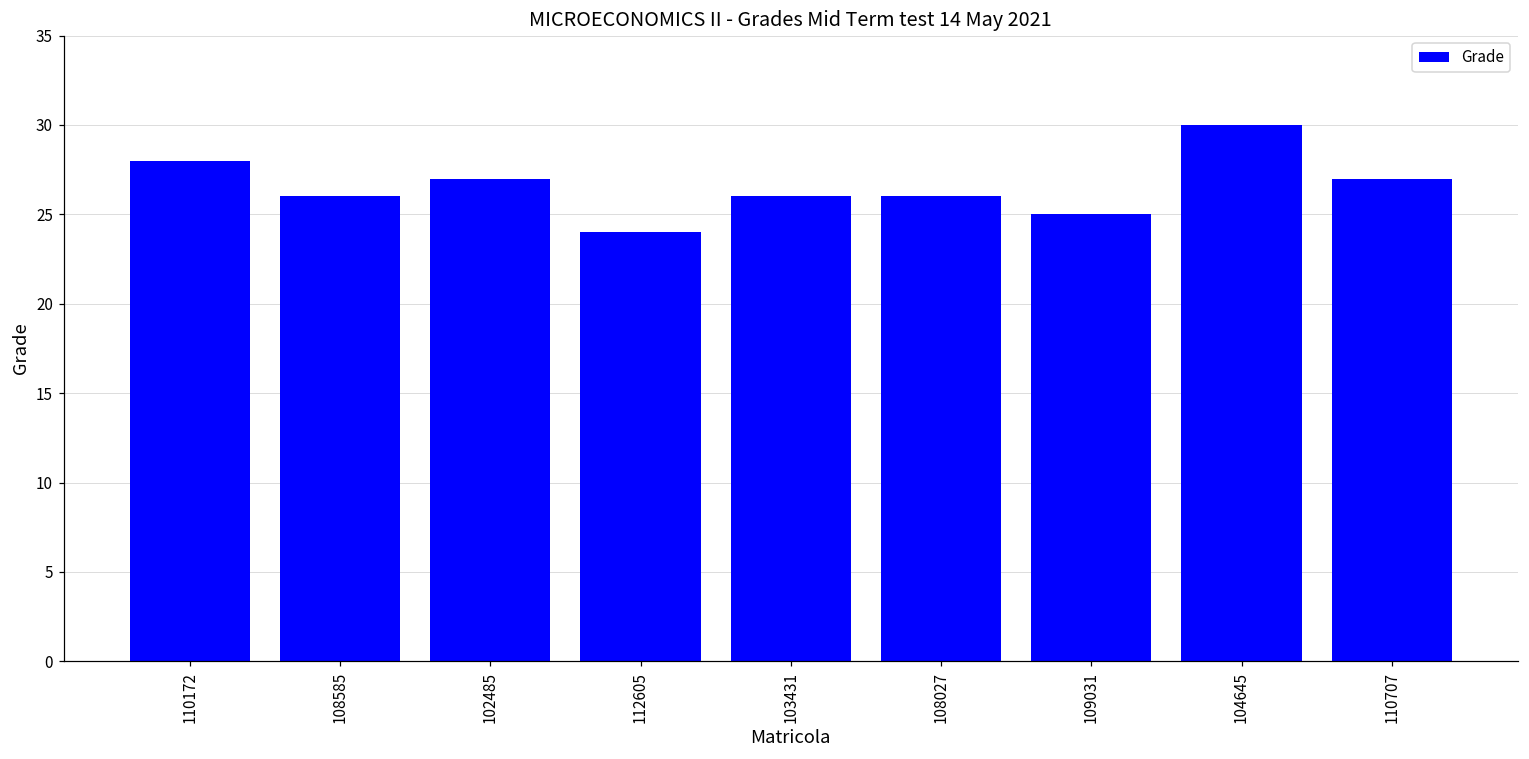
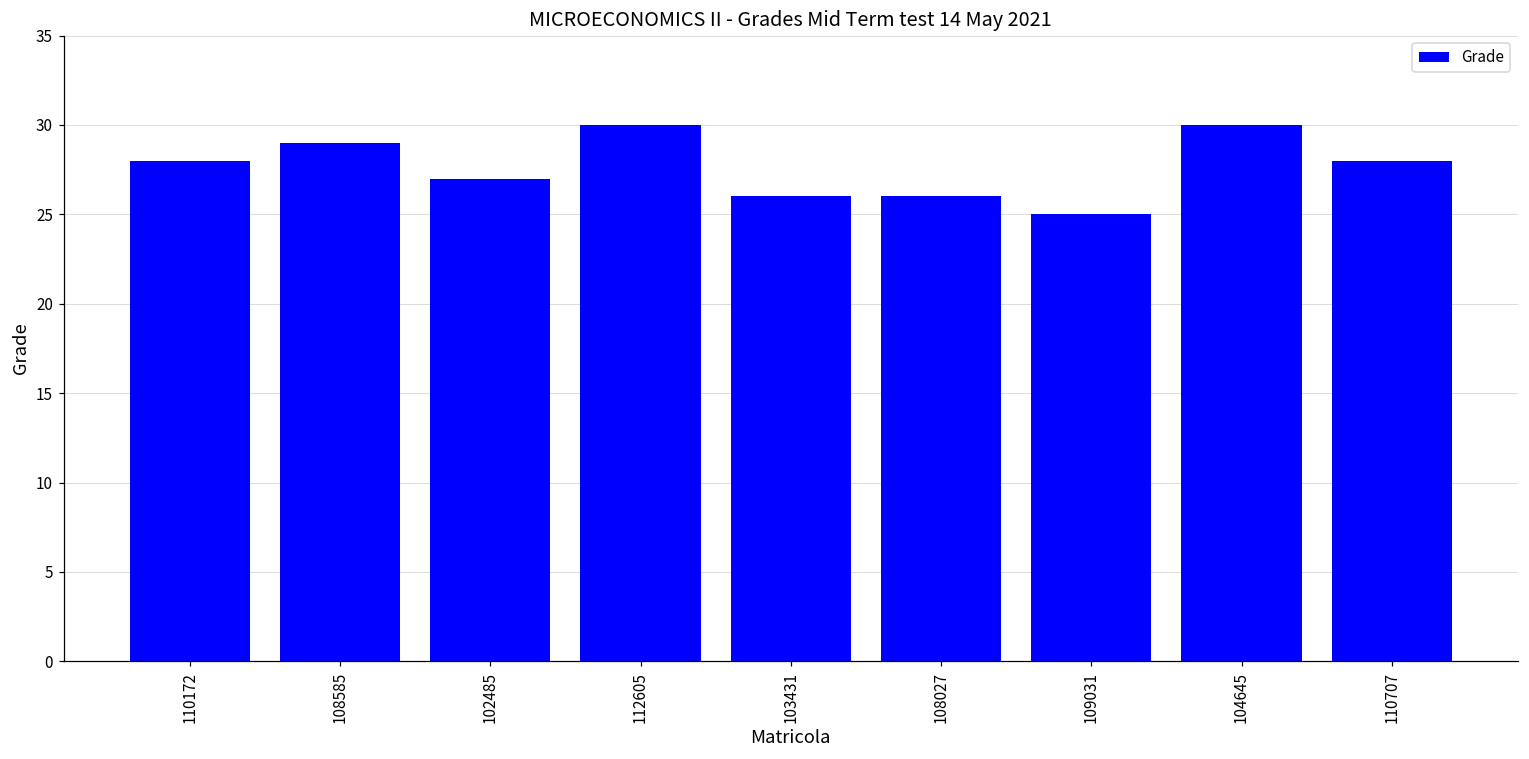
108585: 26 -> 29
112605: 24 -> 30
110707: 27 -> 28
